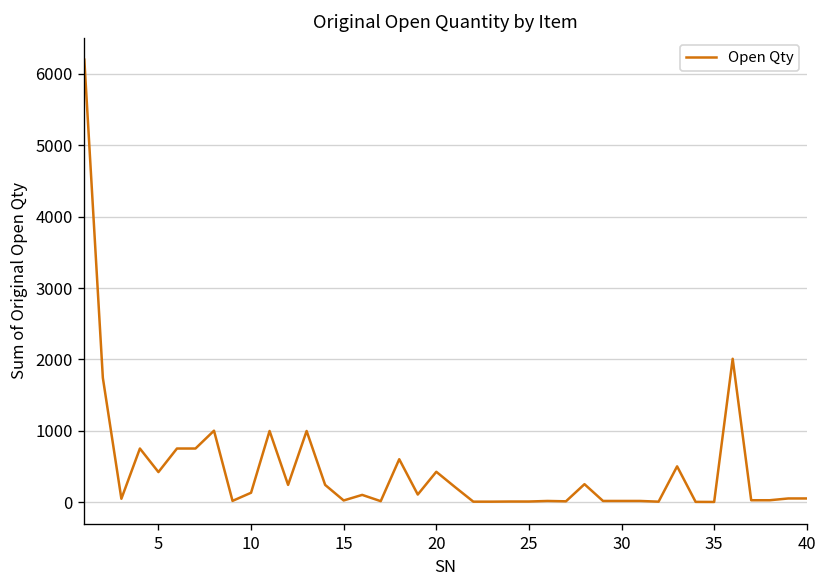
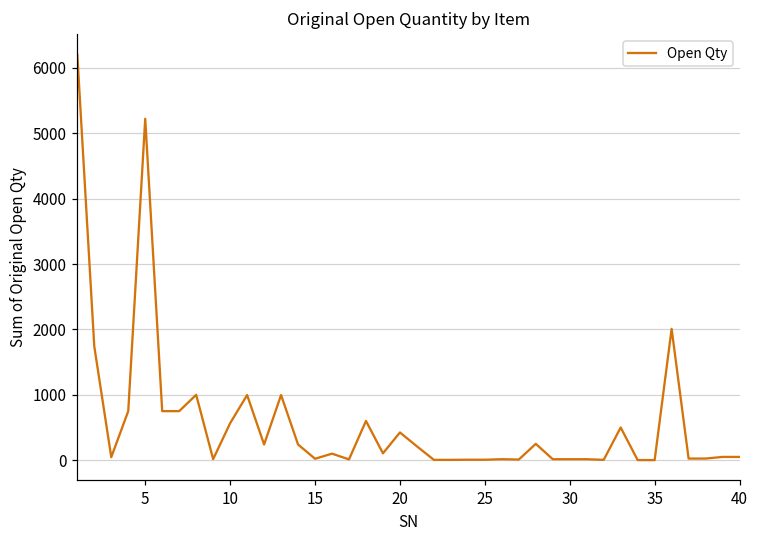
5: 400 -> 5200
10: 100 -> 600
